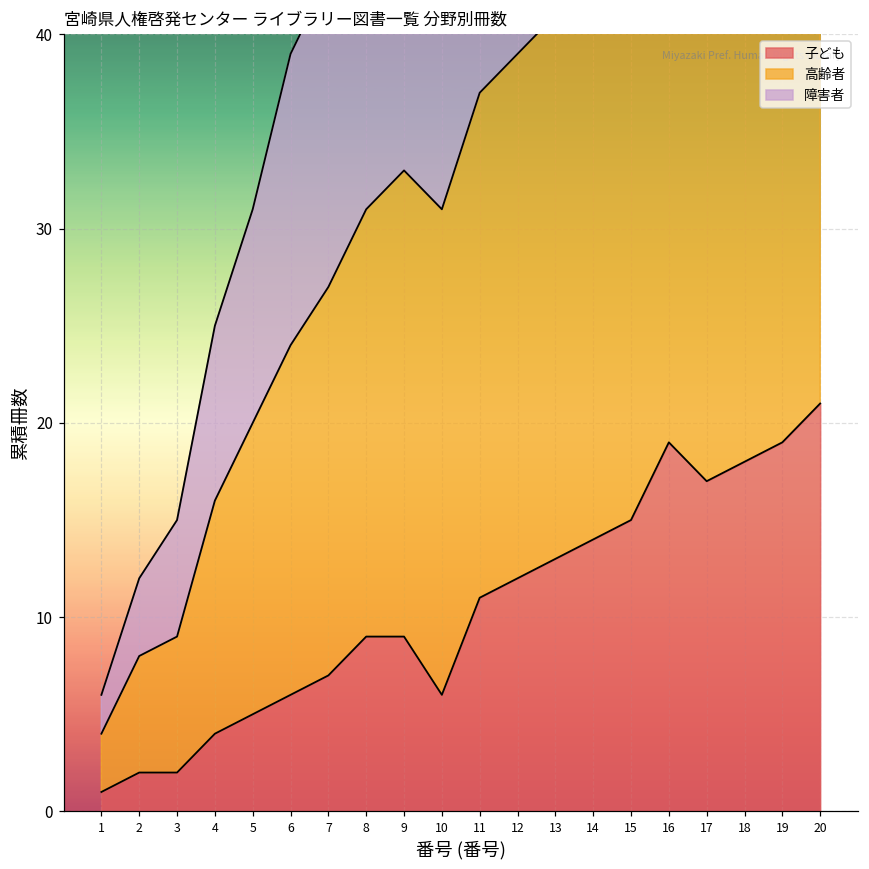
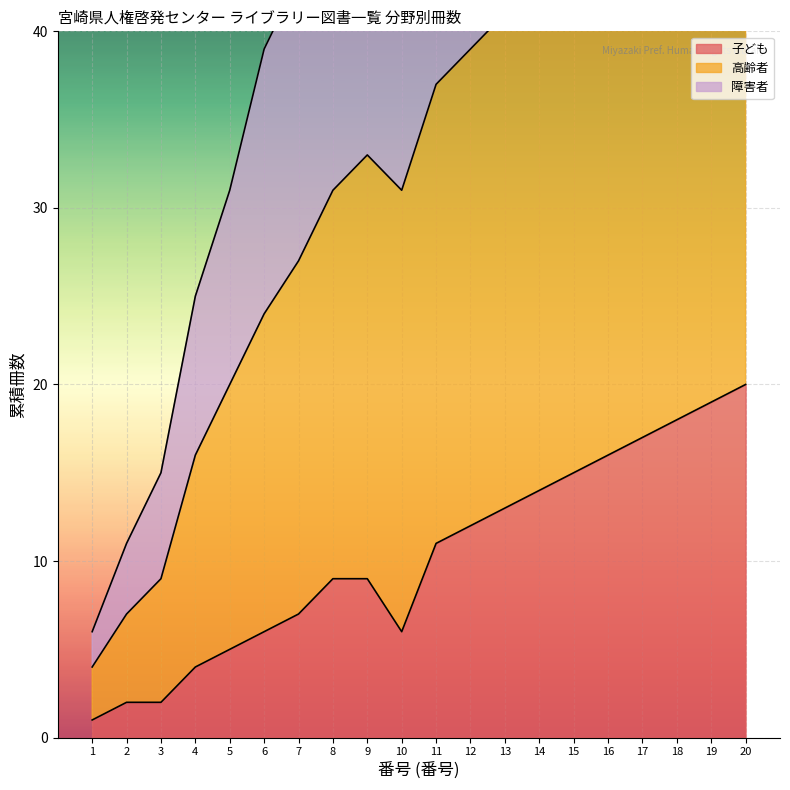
高齢者, 2: 6 -> 5
子ども, 16: 19 -> 16
子ども, 20: 21 -> 20
